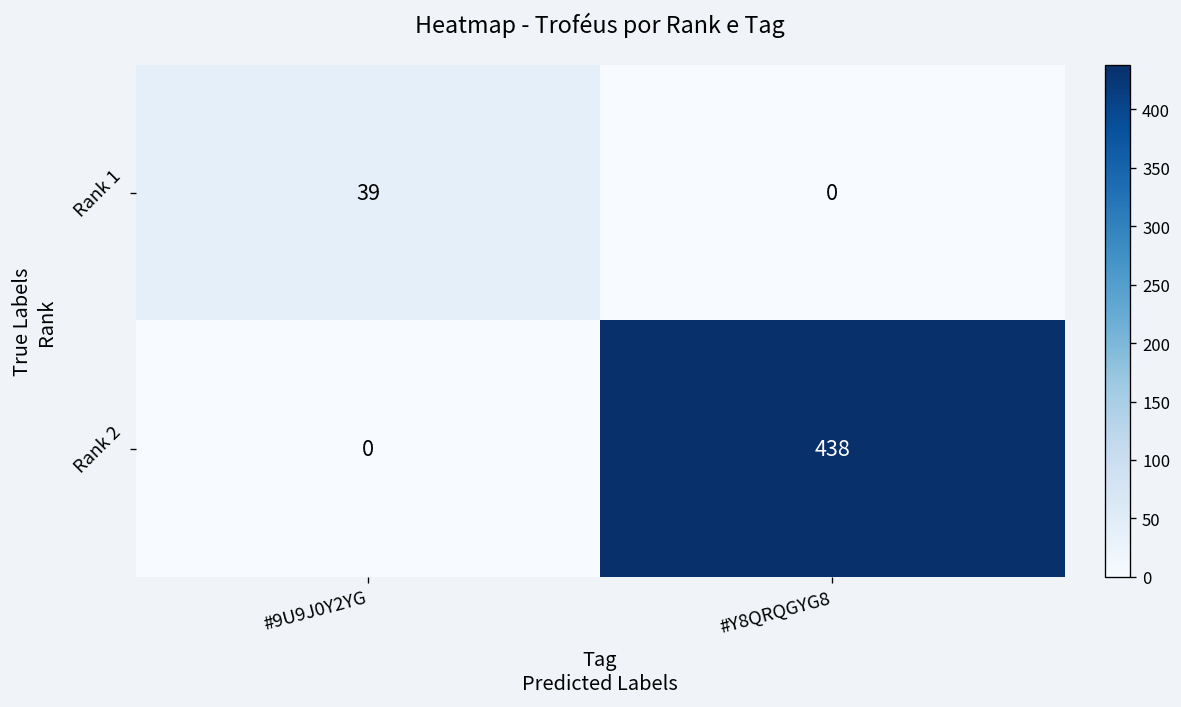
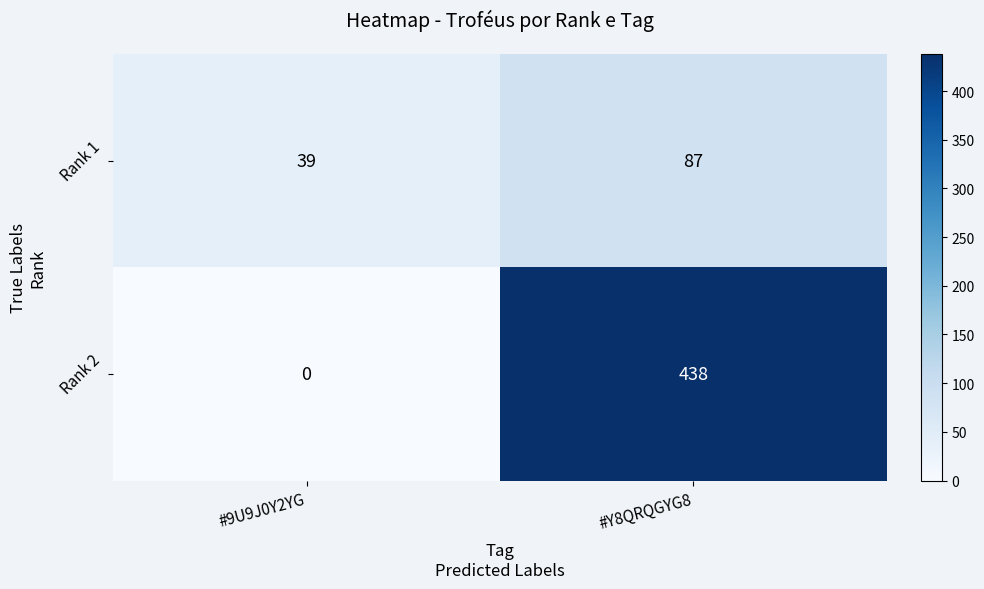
Rank 1, #Y8QRQGYG8: 0 -> 87
